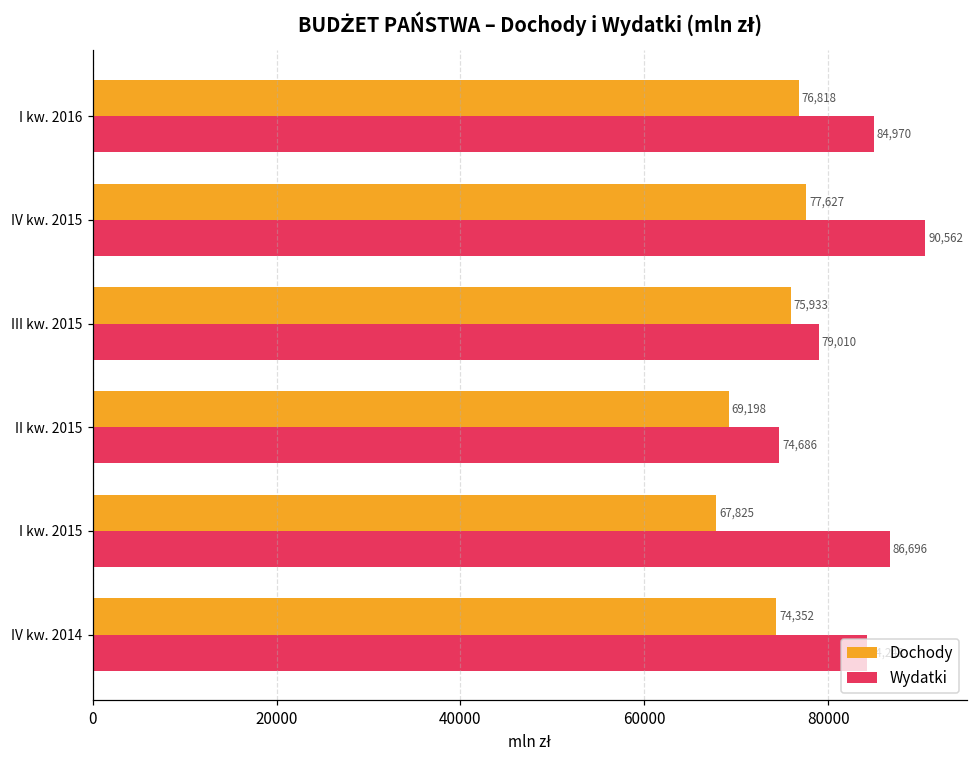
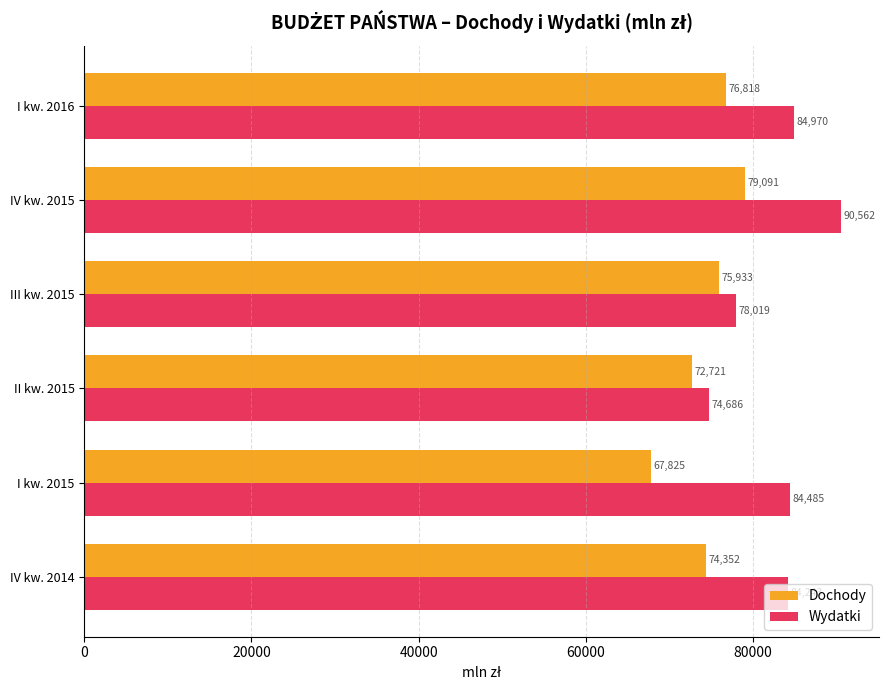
Dochody, IV kw. 2015: 77,627 -> 79,091
Wydatki, III kw. 2015: 79,010 -> 78,019
Dochody, II kw. 2015: 69,198 -> 72,721
Wydatki, I kw. 2015: 86,696 -> 84,485
